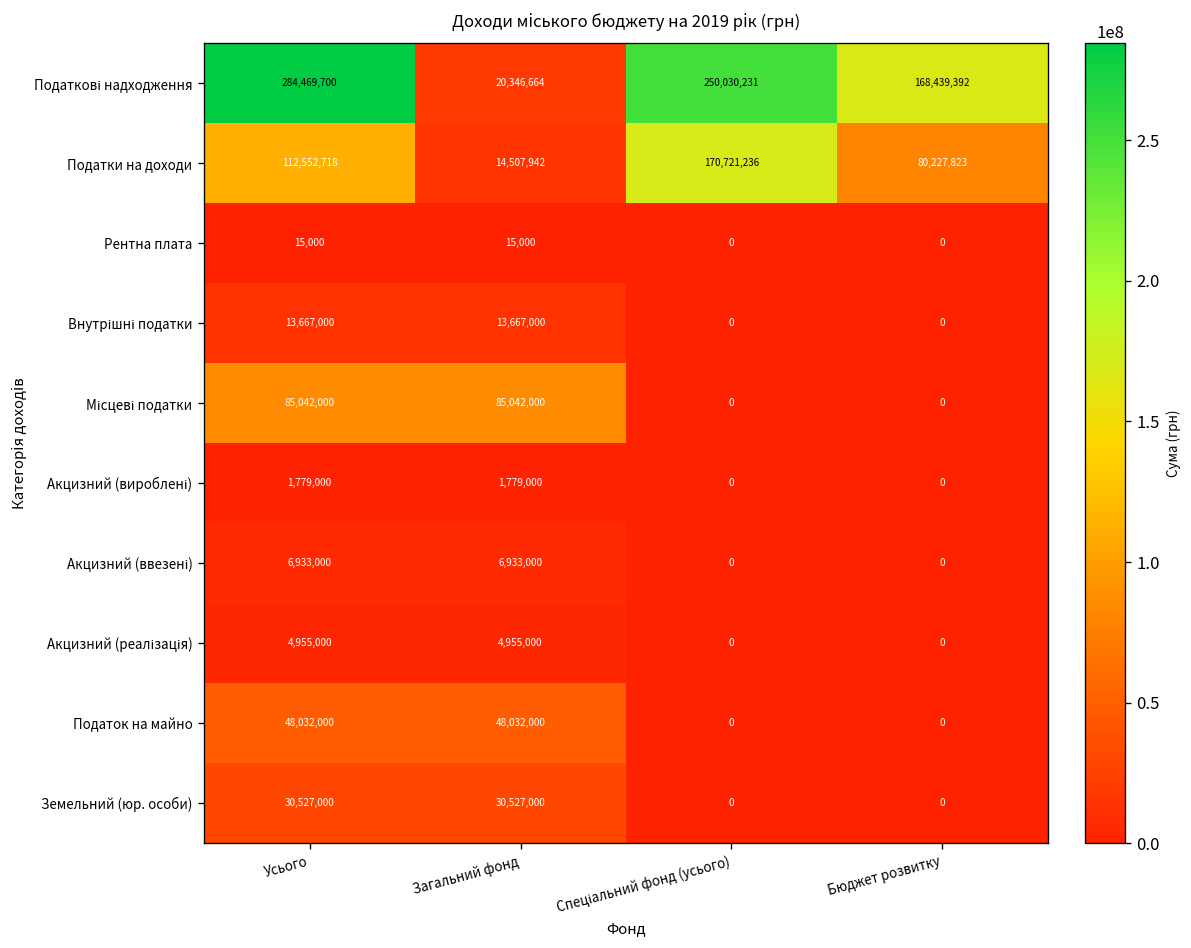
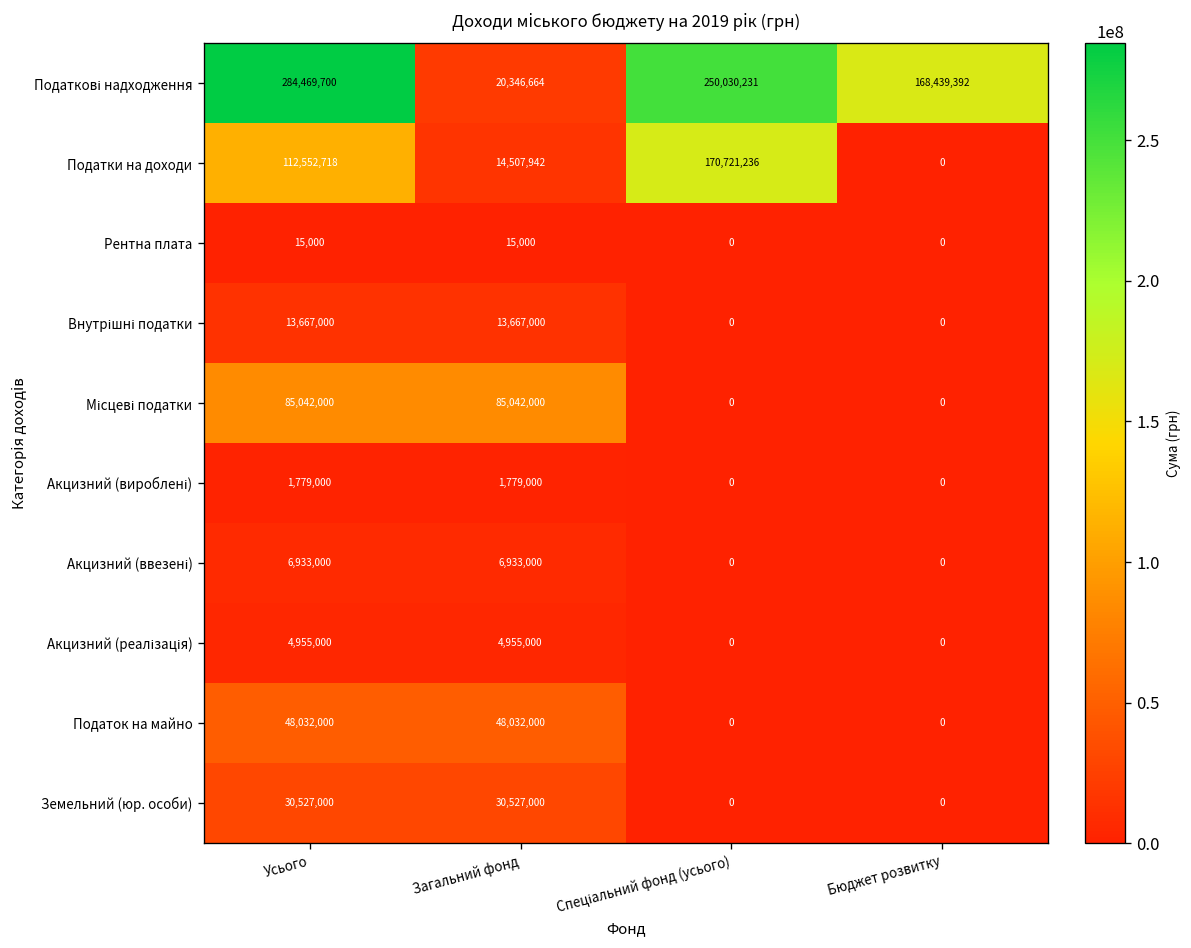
Податки на доходи, Бюджет розвитку: 80,227,823 -> 0
